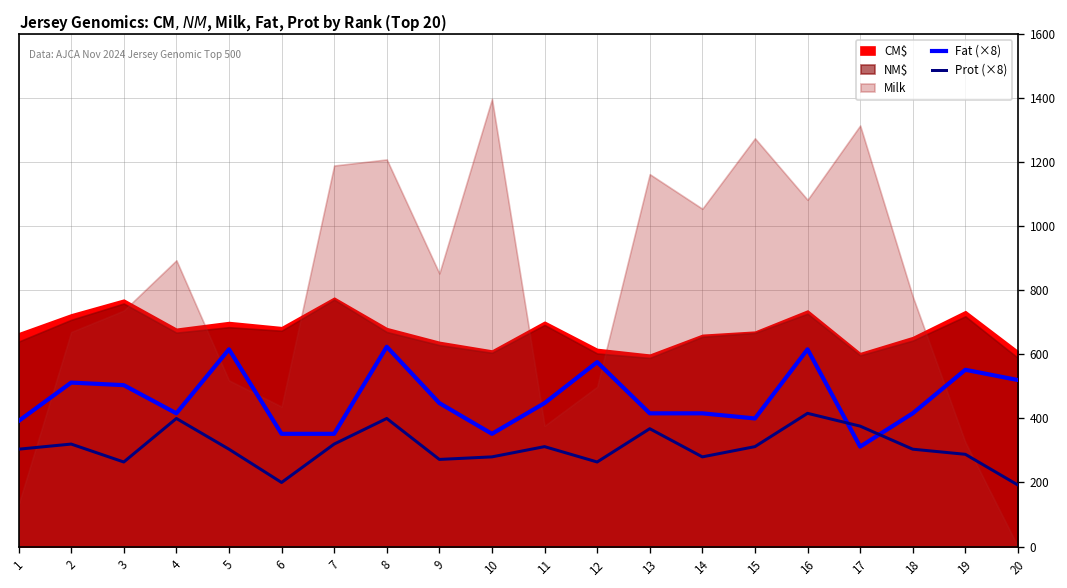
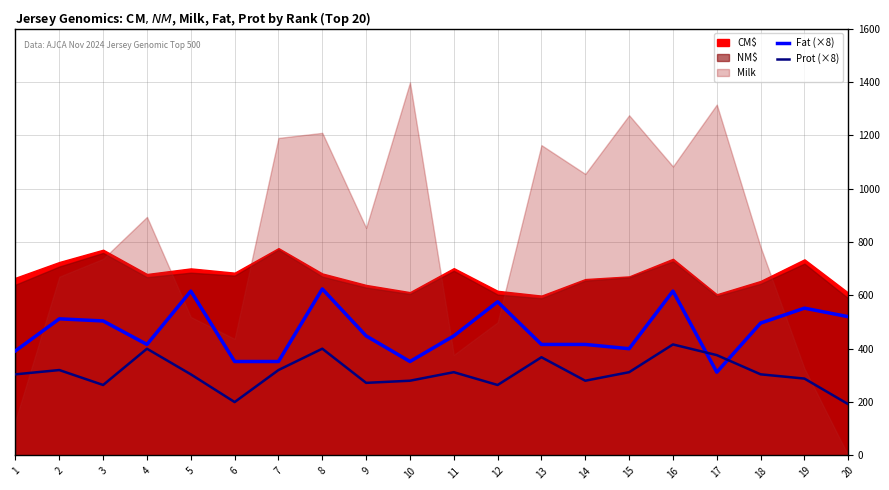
Fat (×8), 18: 420 -> 500
